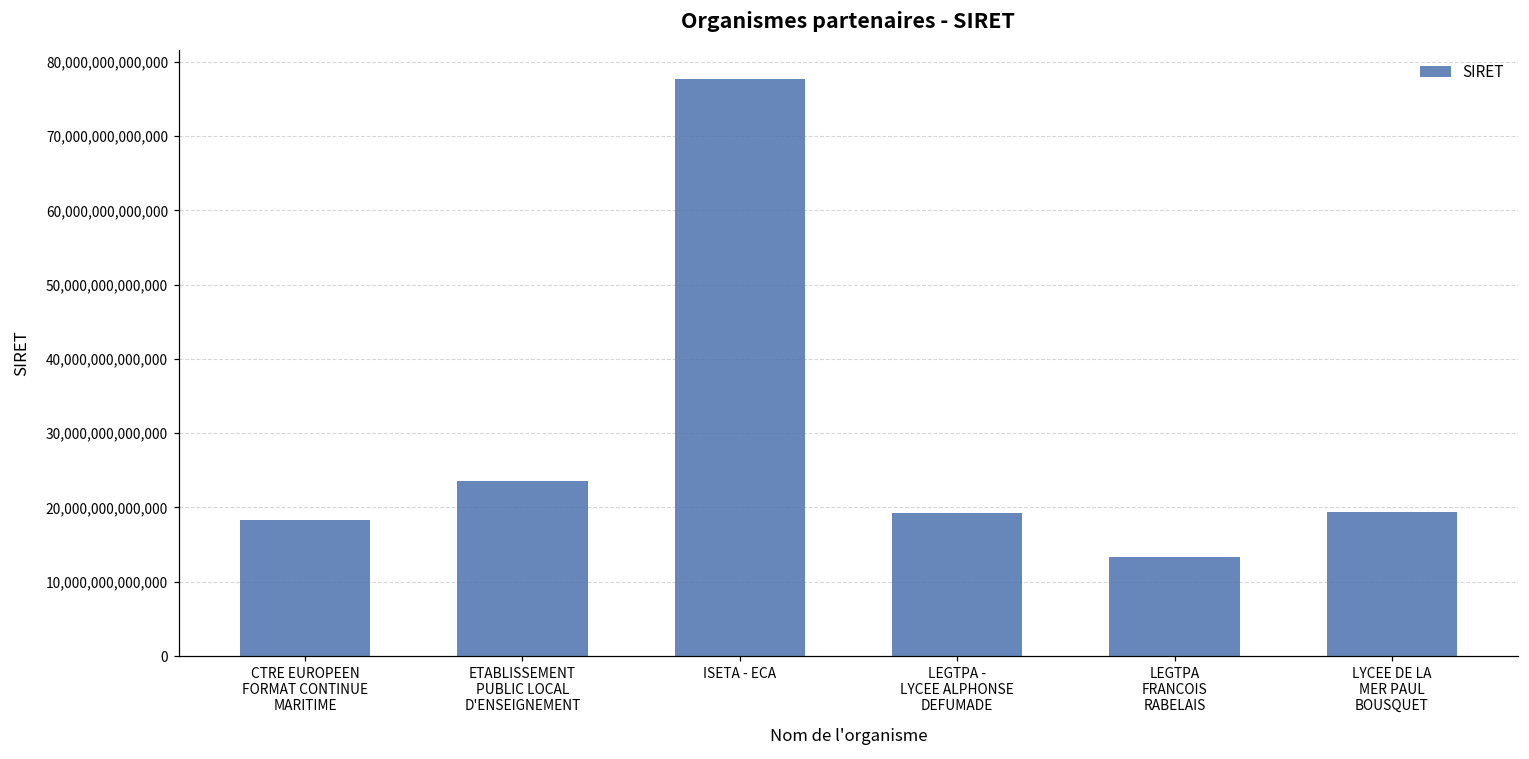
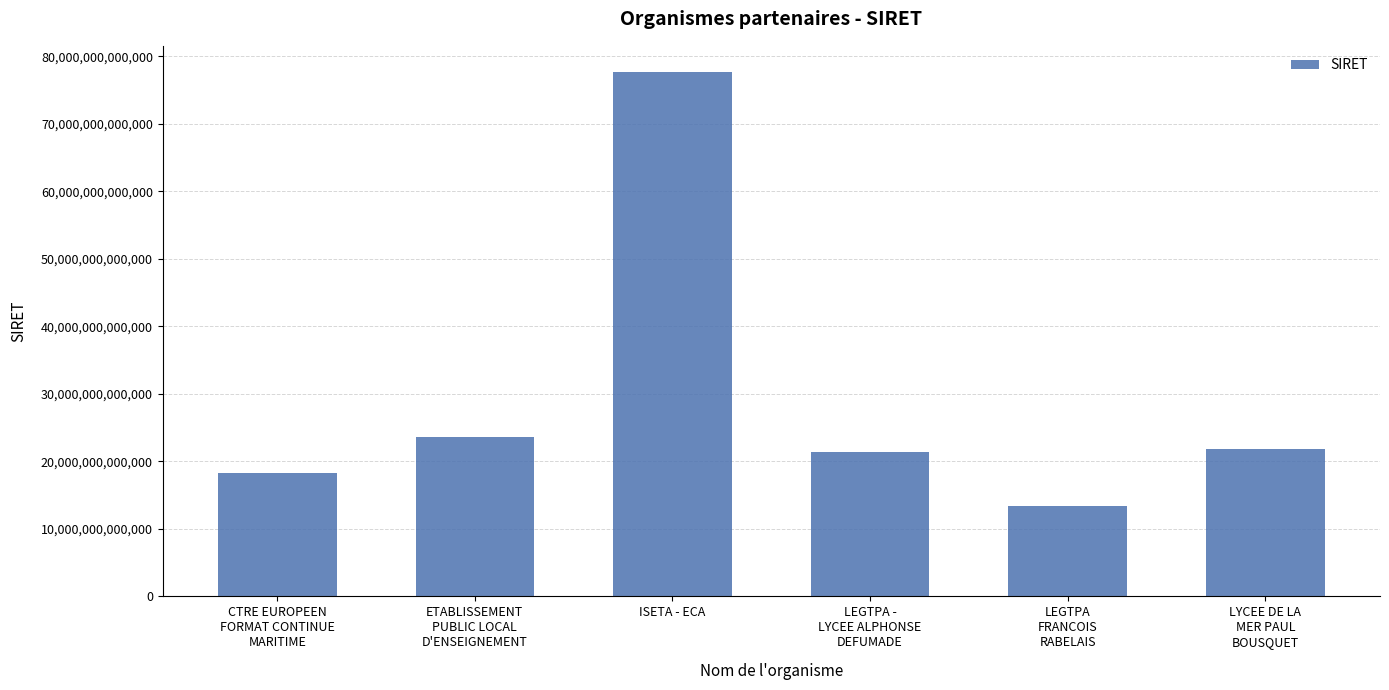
LEGTPA - LYCEE ALPHONSE DEFUMADE: 19,000,000,000,000 -> 21,000,000,000,000
LYCEE DE LA MER PAUL BOUSQUET: 19,000,000,000,000 -> 22,000,000,000,000
